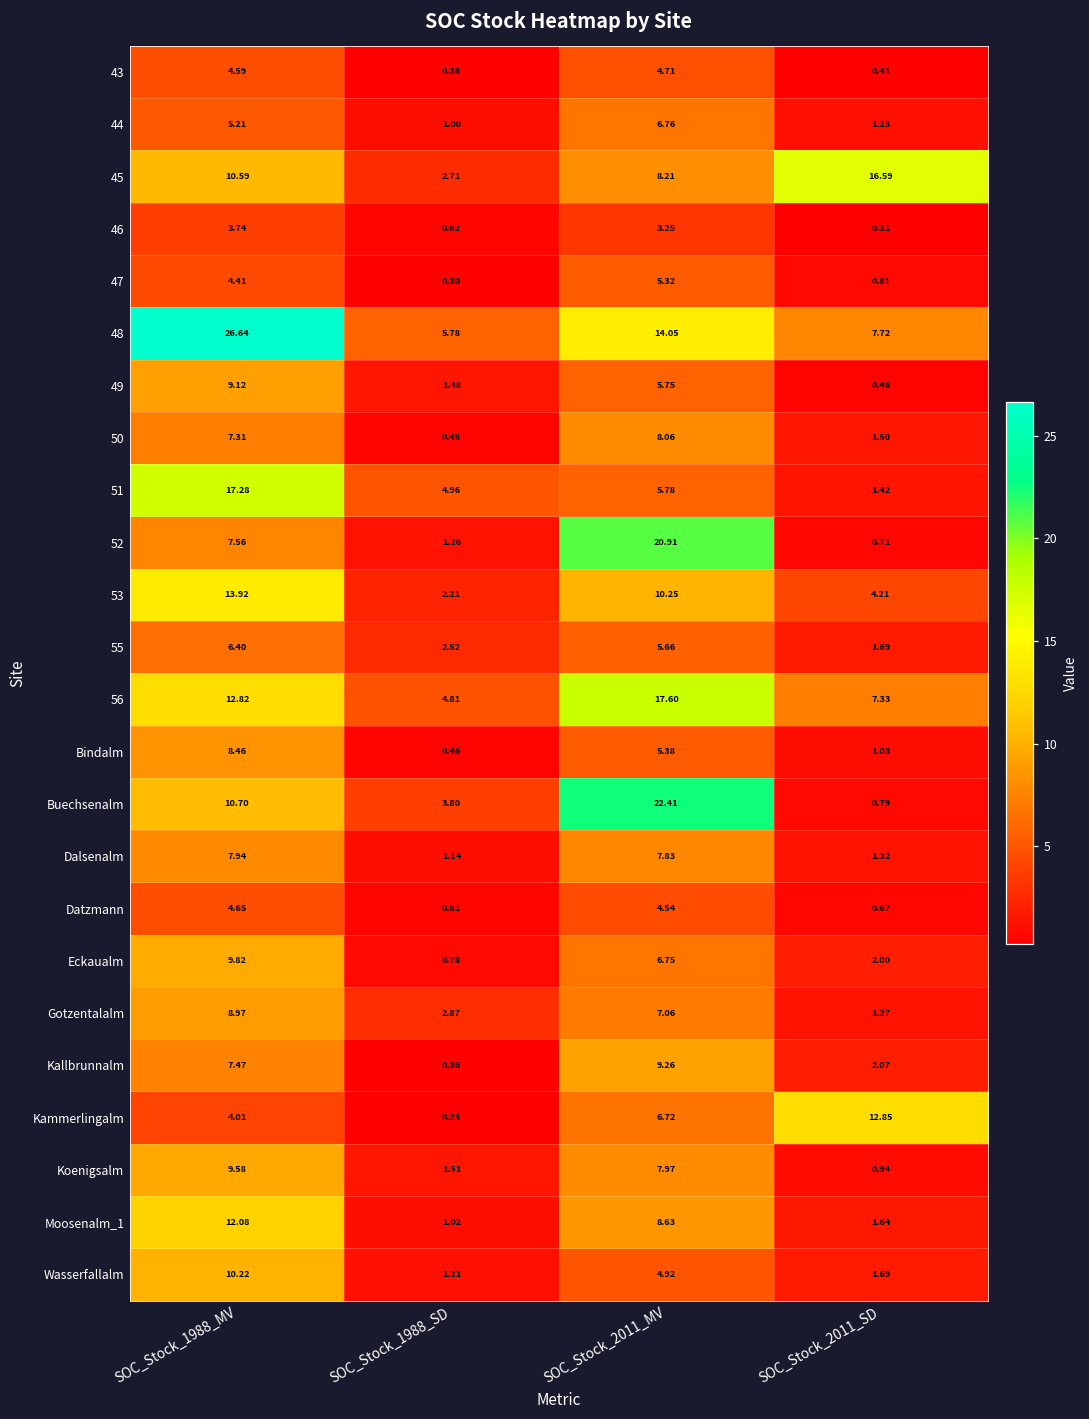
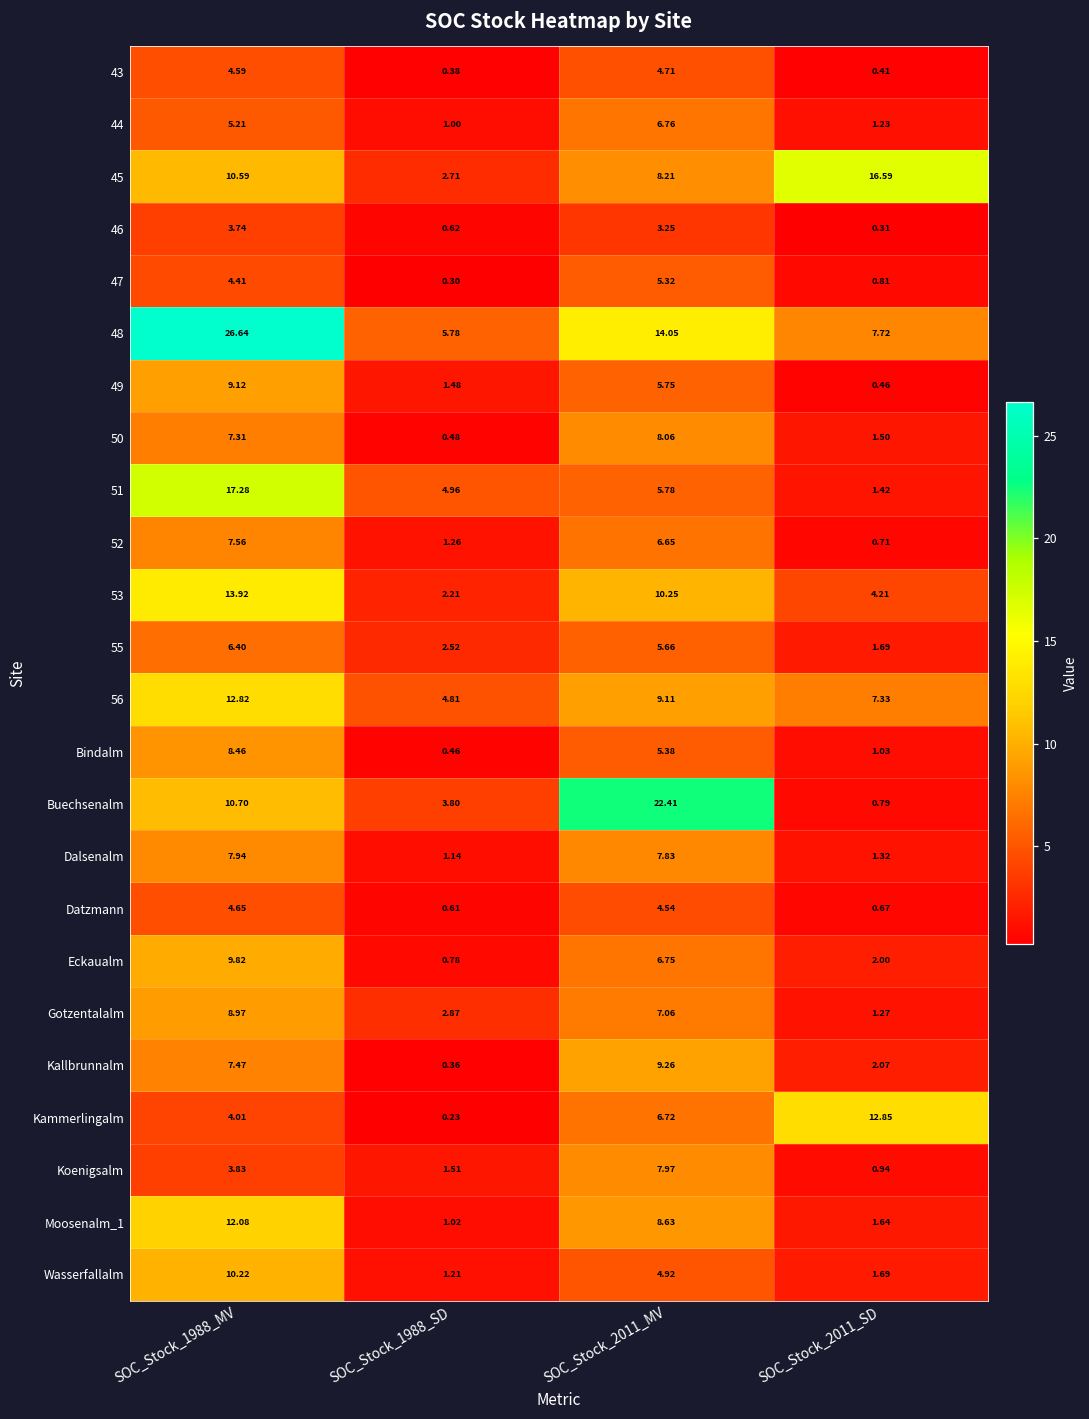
52, SOC_Stock_2011_MV: 20.91 -> 6.65
56, SOC_Stock_2011_MV: 17.60 -> 9.11
Koenigsalm, SOC_Stock_1988_MV: 9.58 -> 3.83
